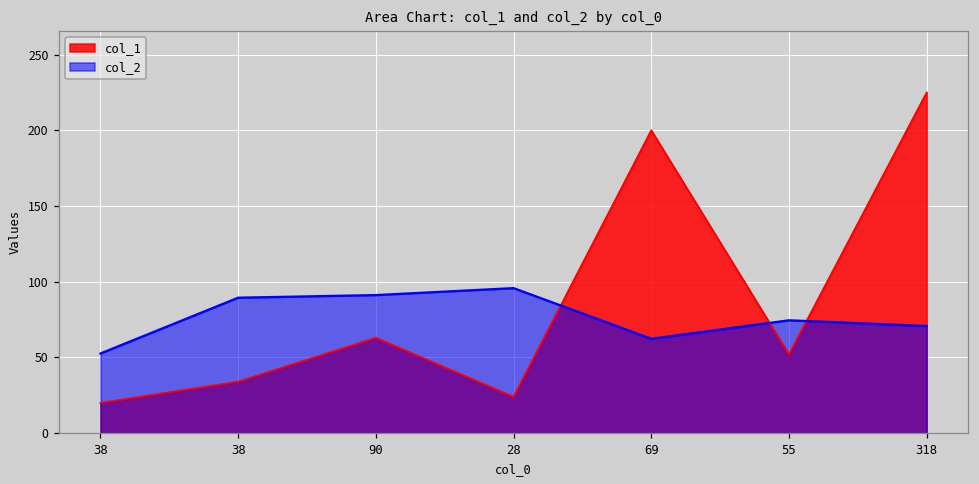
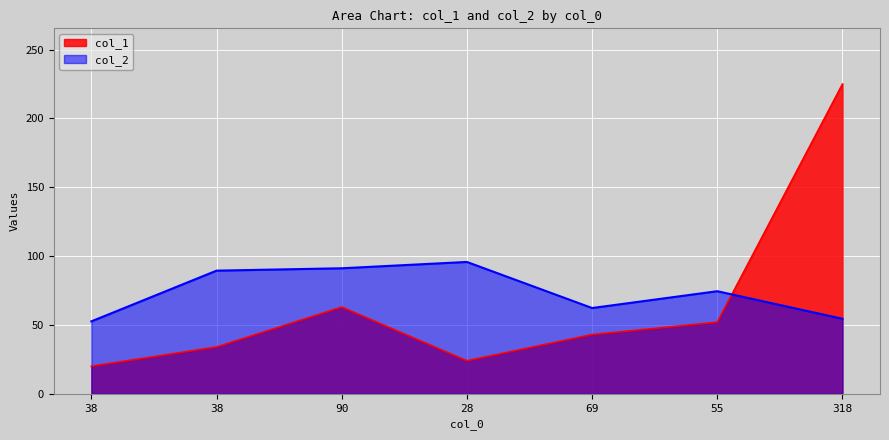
col_1, 69: 200 -> 43
col_2, 318: 71 -> 55
